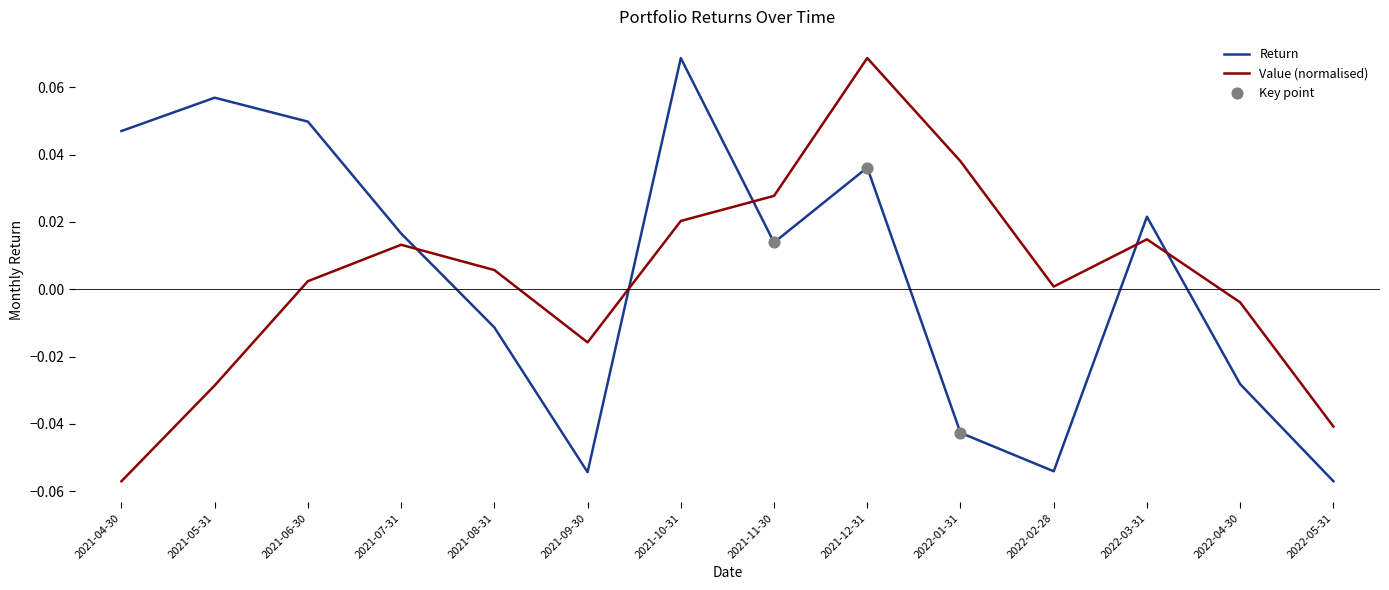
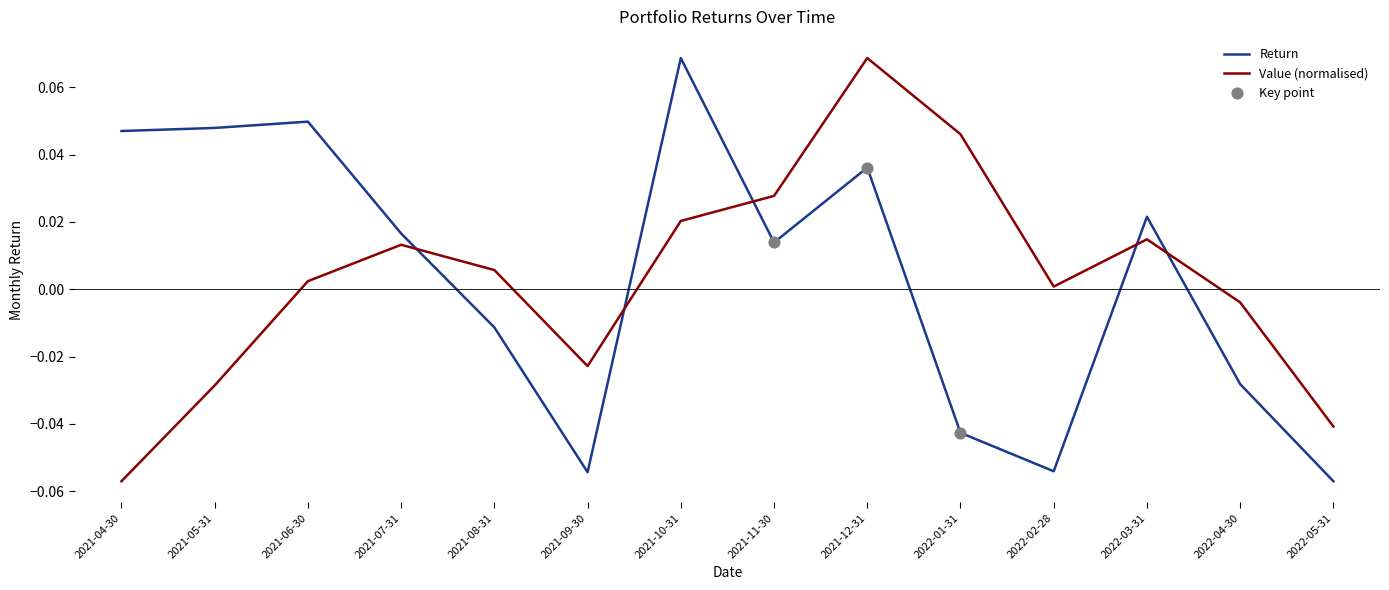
Return, 2021-05-31: 0.057 -> 0.048
Value (normalised), 2021-09-30: -0.016 -> -0.023
Value (normalised), 2022-01-31: 0.038 -> 0.046
